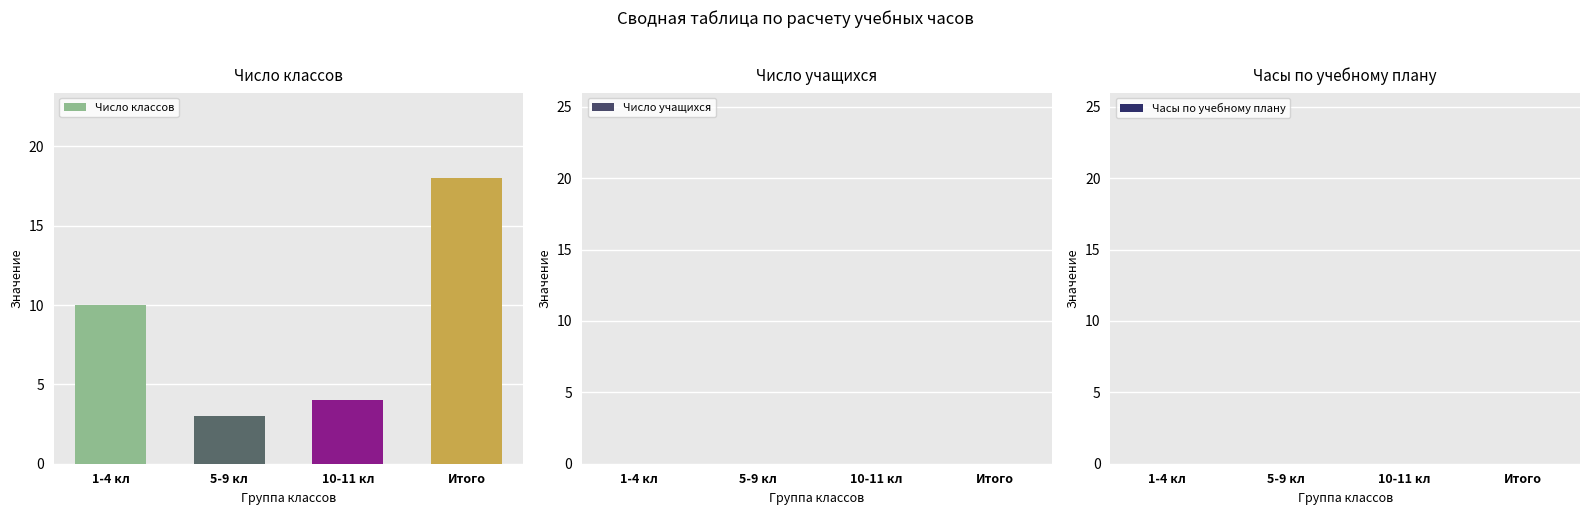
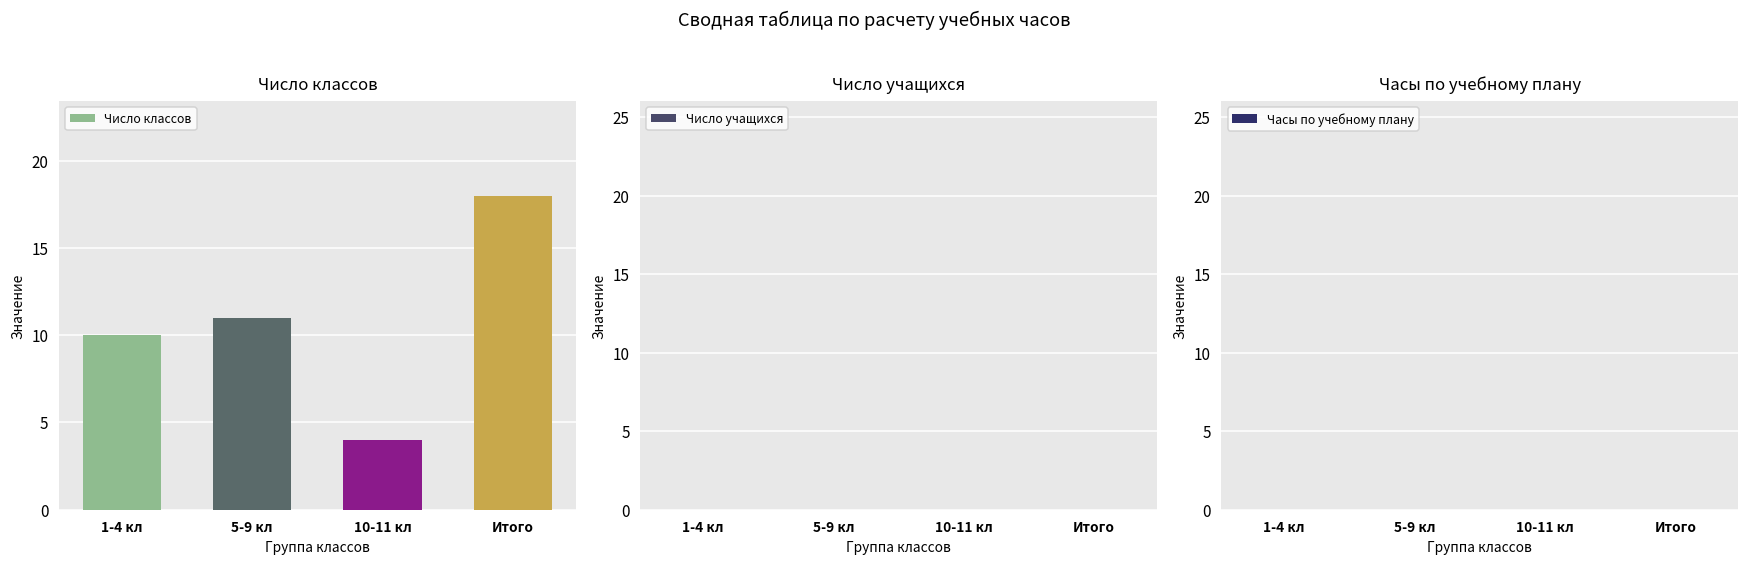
Число классов, 5-9 кл: 3 -> 11
